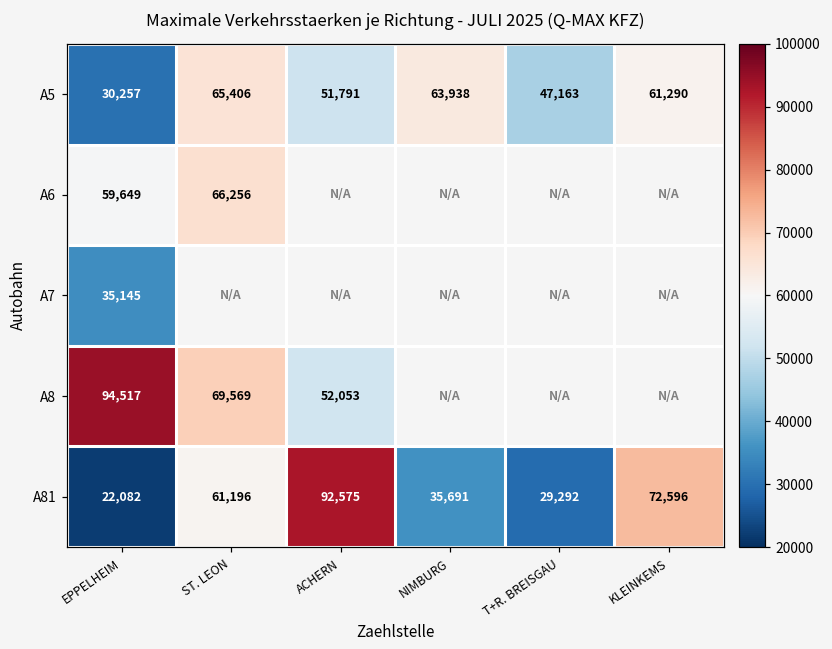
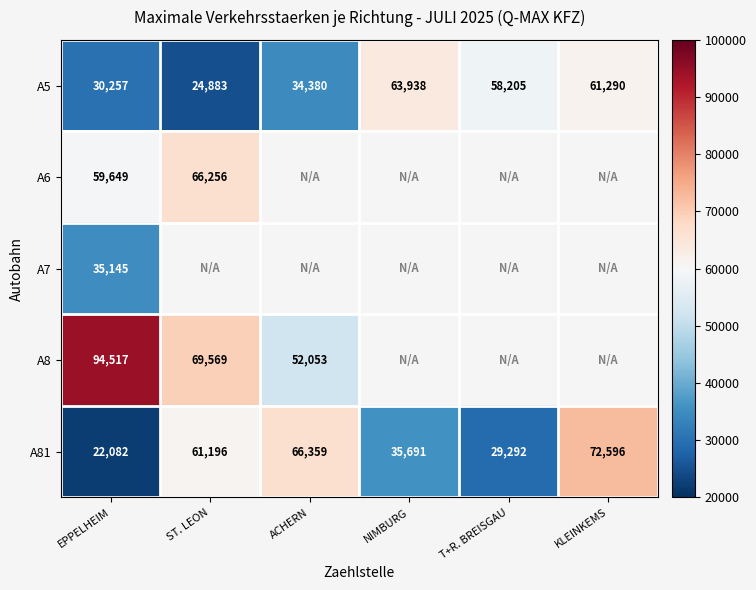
A5, ST. LEON: 65,406 -> 24,883
A5, ACHERN: 51,791 -> 34,380
A5, T+R. BREISGAU: 47,163 -> 58,205
A81, ACHERN: 92,575 -> 66,359
